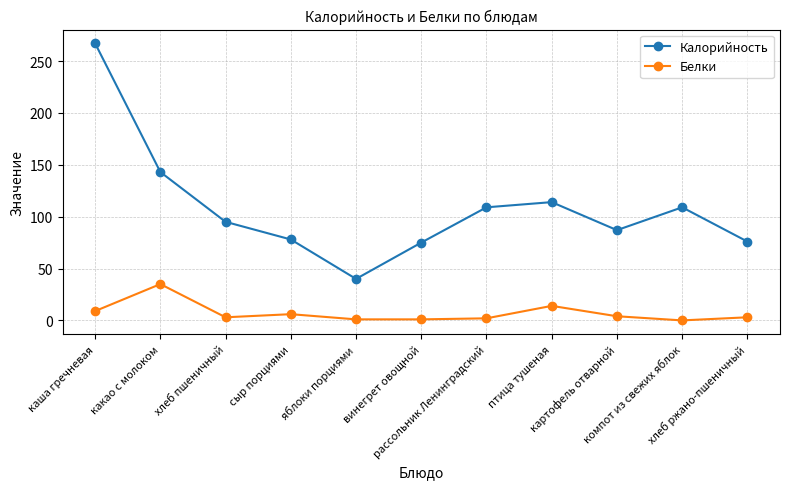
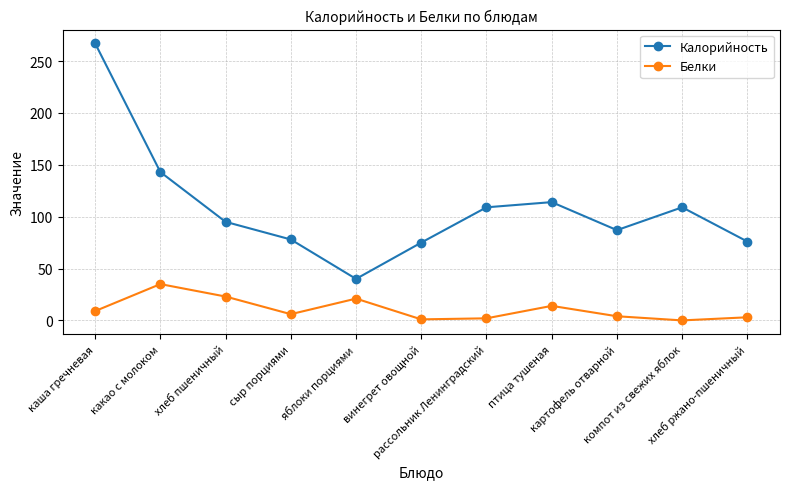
Белки, хлеб пшеничный: 3 -> 23
Белки, яблоки порциями: 1 -> 21
